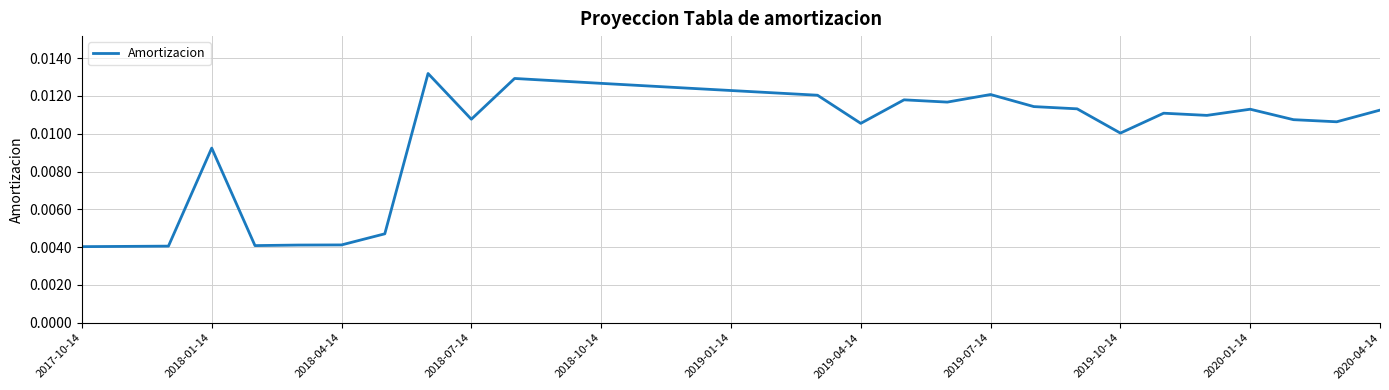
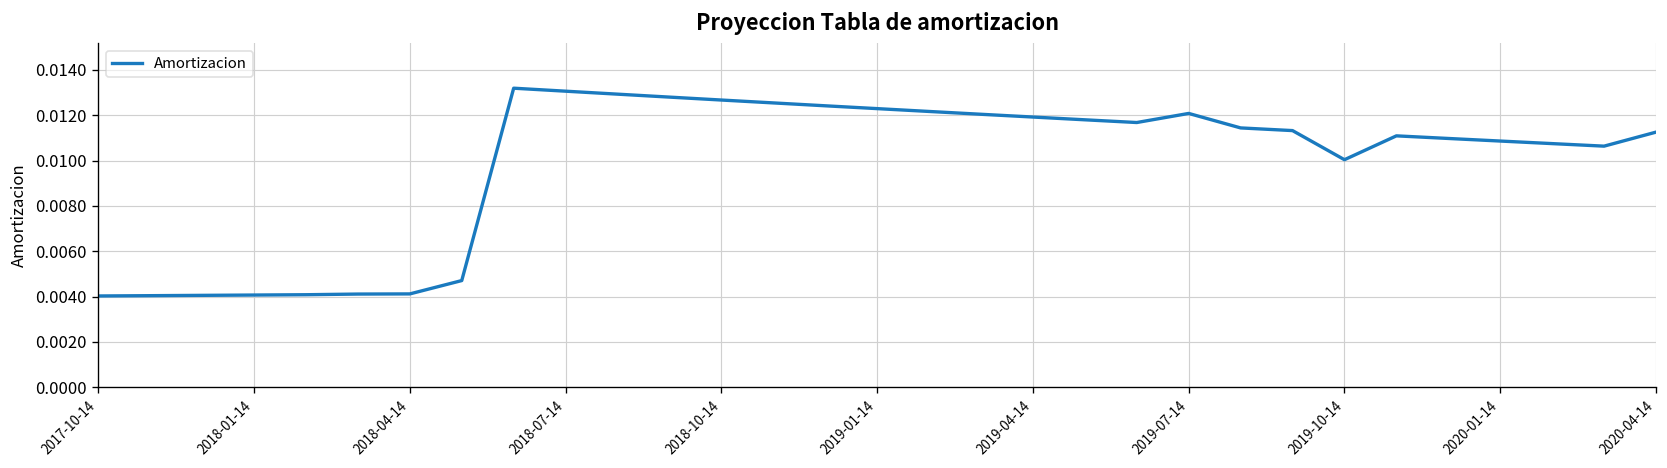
2018-01-14: 0.0092 -> 0.0041
2018-07-14: 0.0108 -> 0.0131
2019-04-14: 0.0106 -> 0.0119
2020-01-14: 0.0113 -> 0.0109
